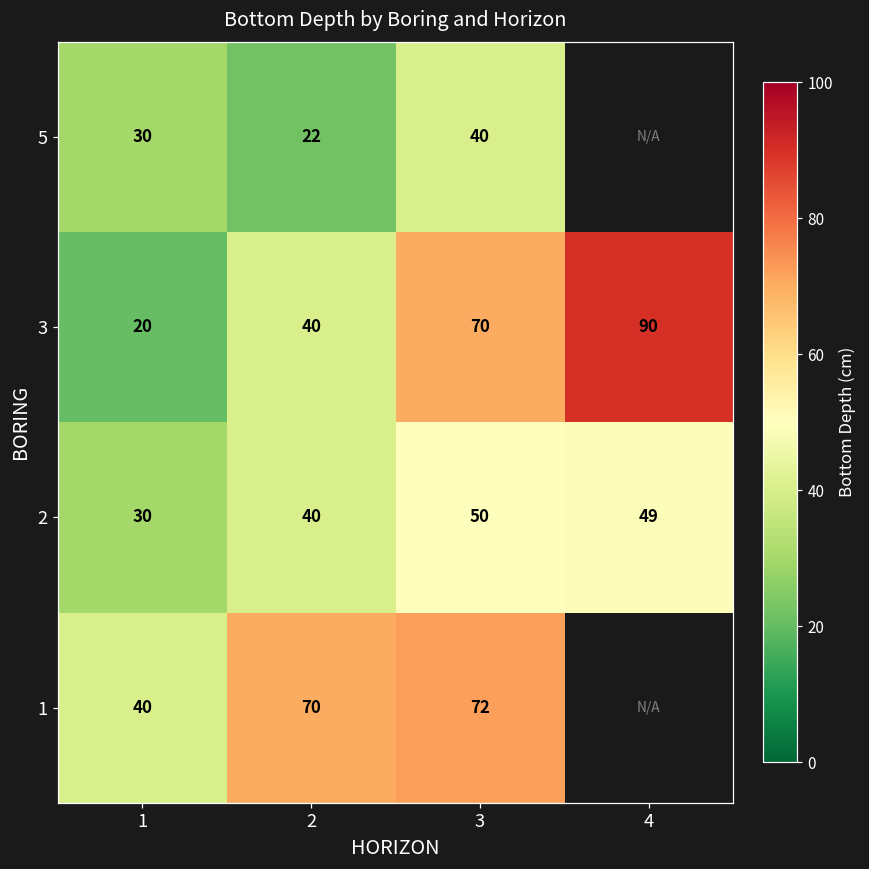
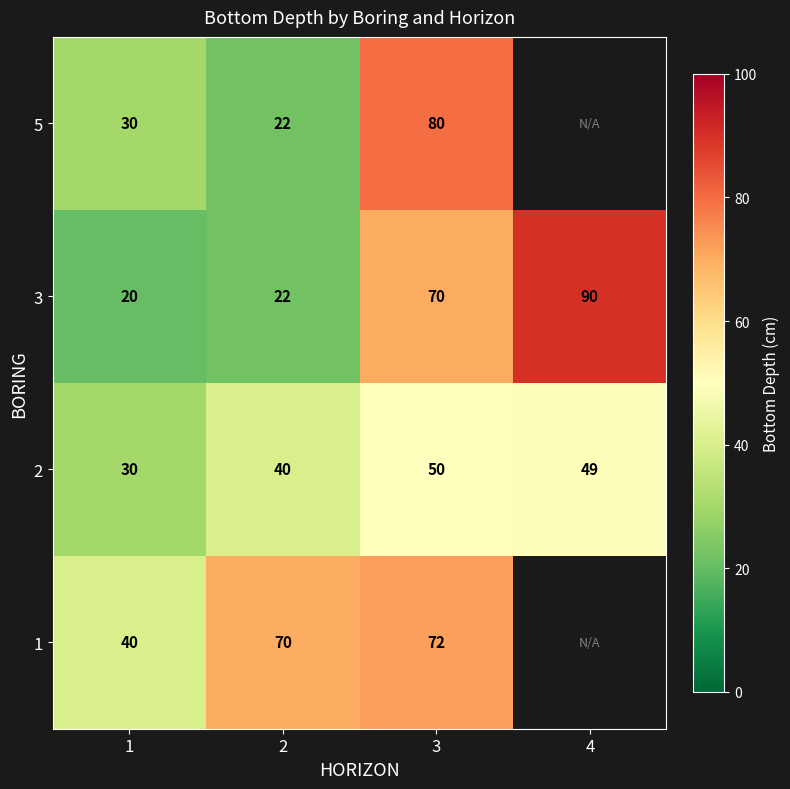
5, 3: 40 -> 80
3, 2: 40 -> 22
